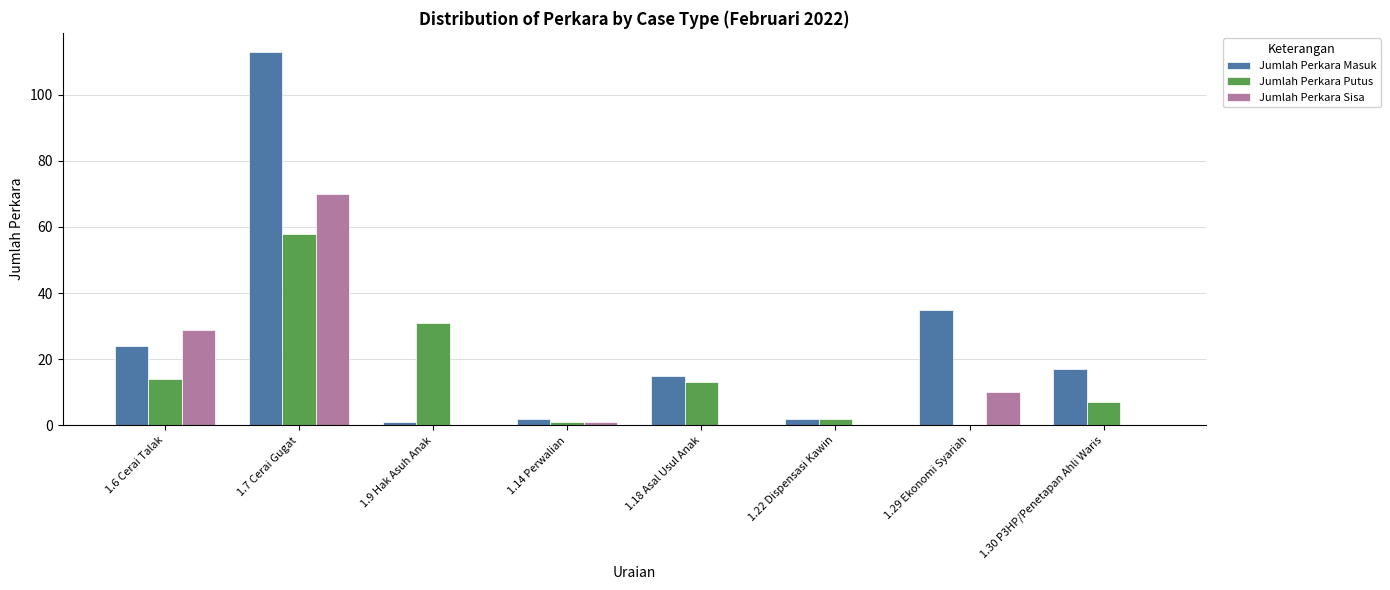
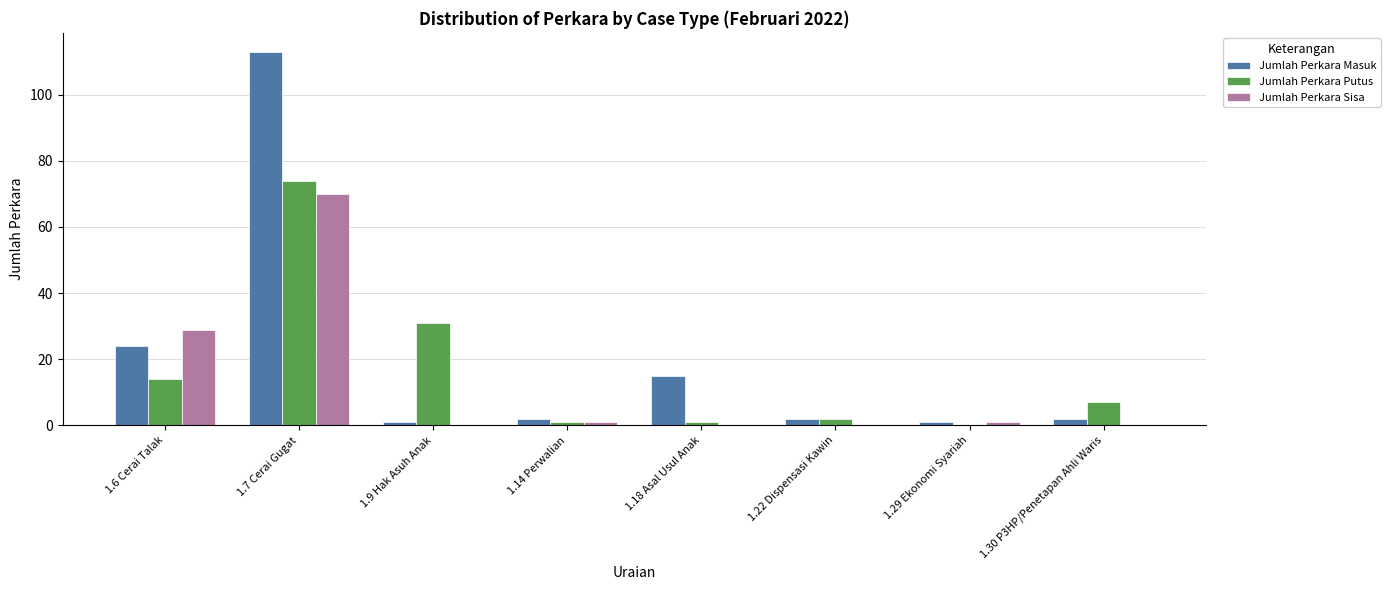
Jumlah Perkara Putus, 1.7 Cerai Gugat: 58 -> 74
Jumlah Perkara Putus, 1.18 Asal Usul Anak: 13 -> 1
Jumlah Perkara Masuk, 1.29 Ekonomi Syariah: 35 -> 1
Jumlah Perkara Sisa, 1.29 Ekonomi Syariah: 10 -> 1
Jumlah Perkara Masuk, 1.30 P3HP/Penetapan Ahli Waris: 17 -> 2
